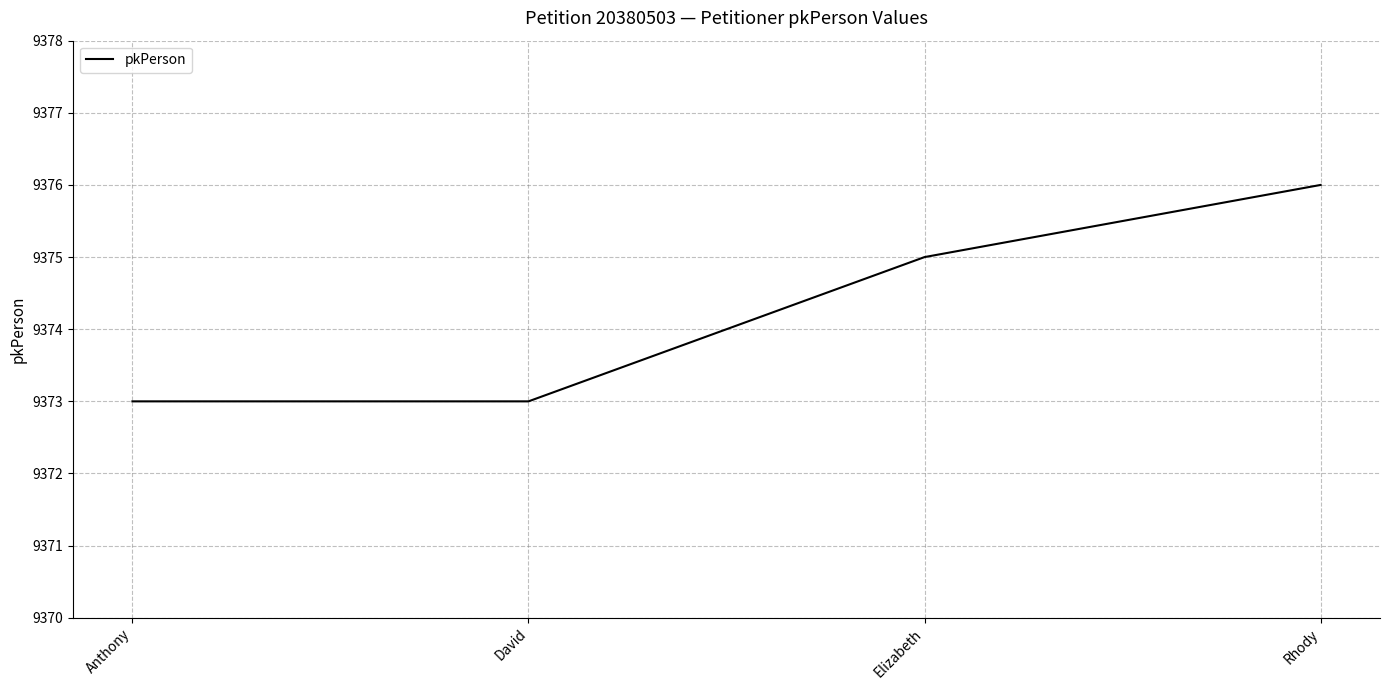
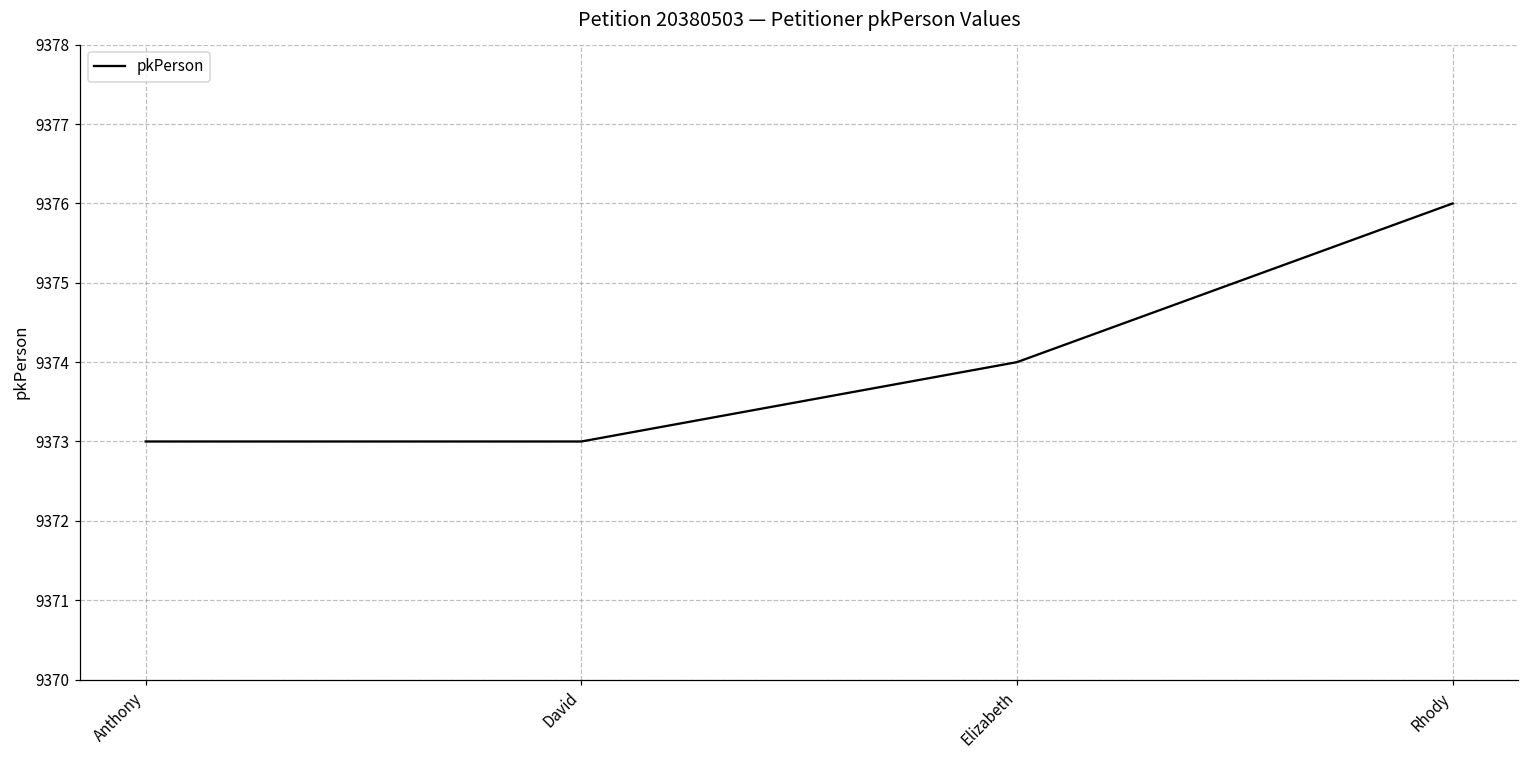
Elizabeth: 9375 -> 9374
